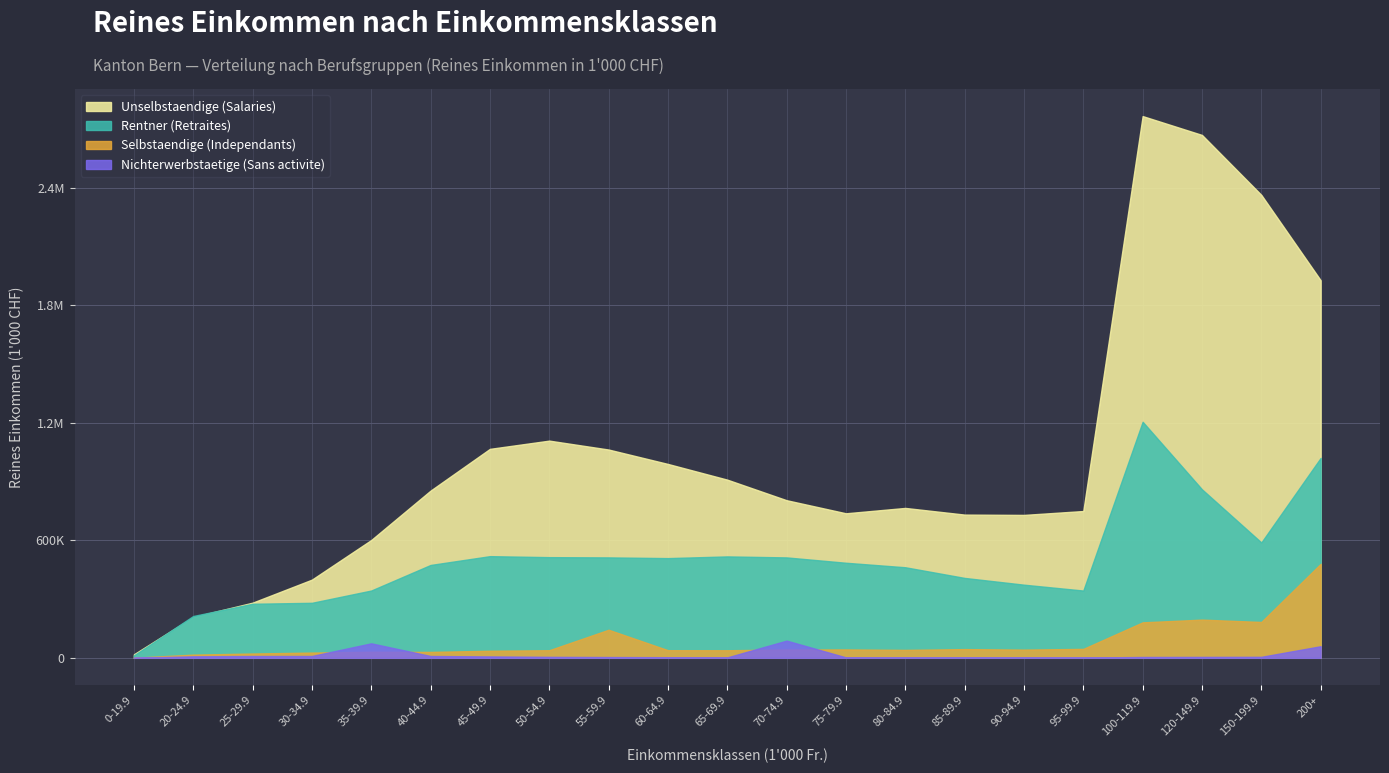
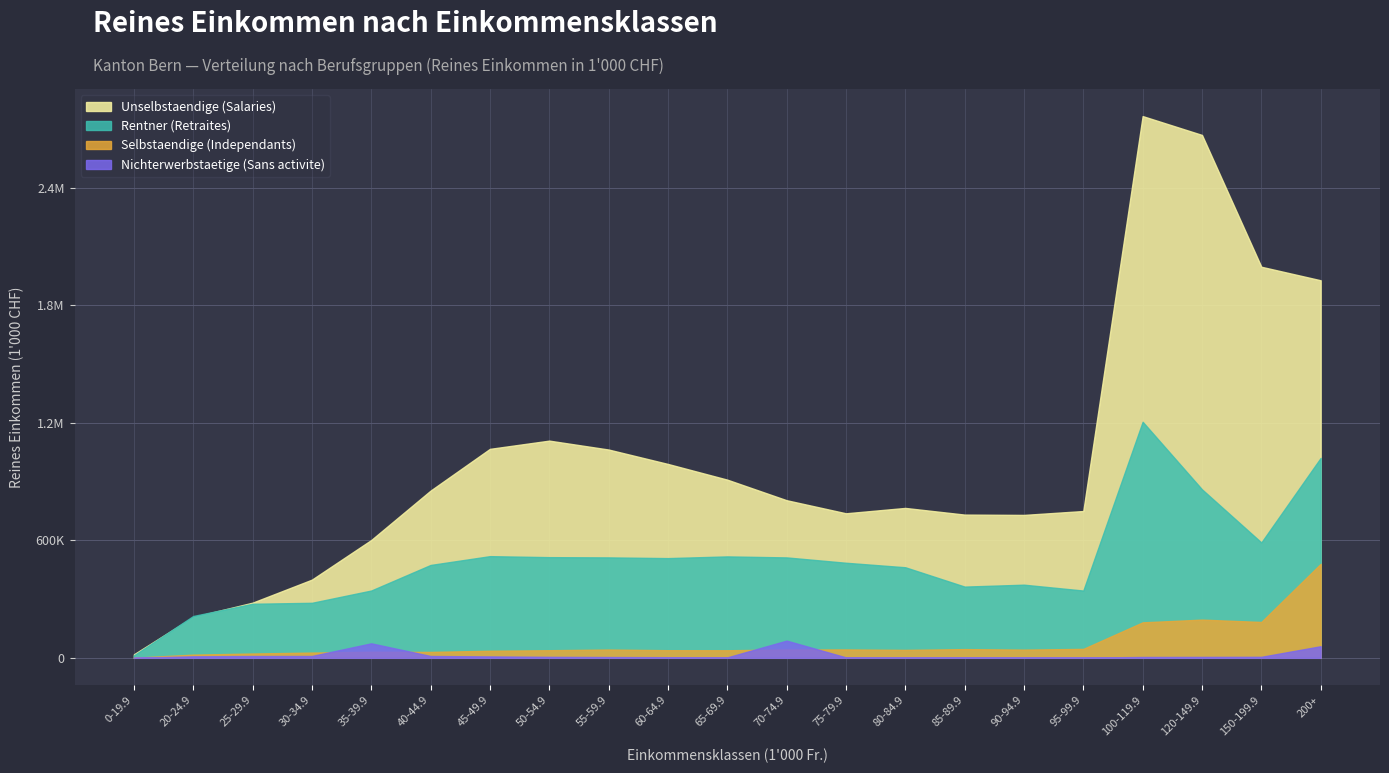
Selbstaendige (Independants), 55-59.9: 140000 -> 40000
Rentner (Retraites), 85-89.9: 410000 -> 360000
Unselbstaendige (Salaries), 150-199.9: 2360000 -> 2000000
